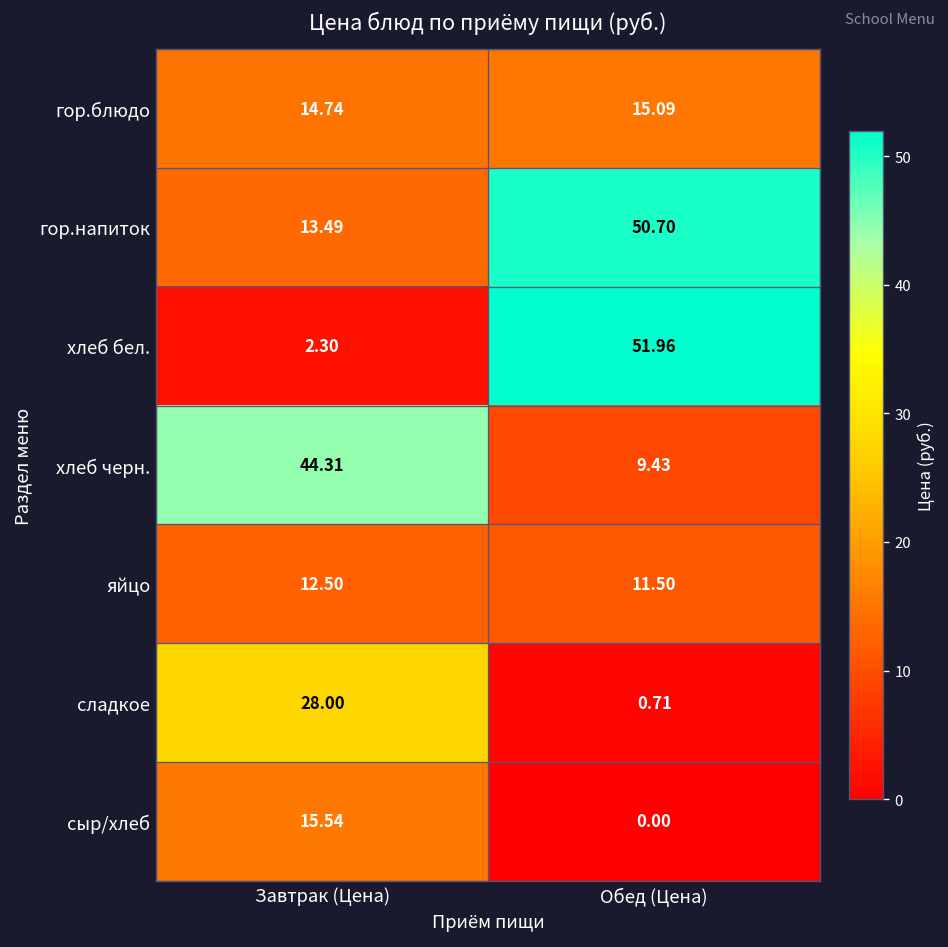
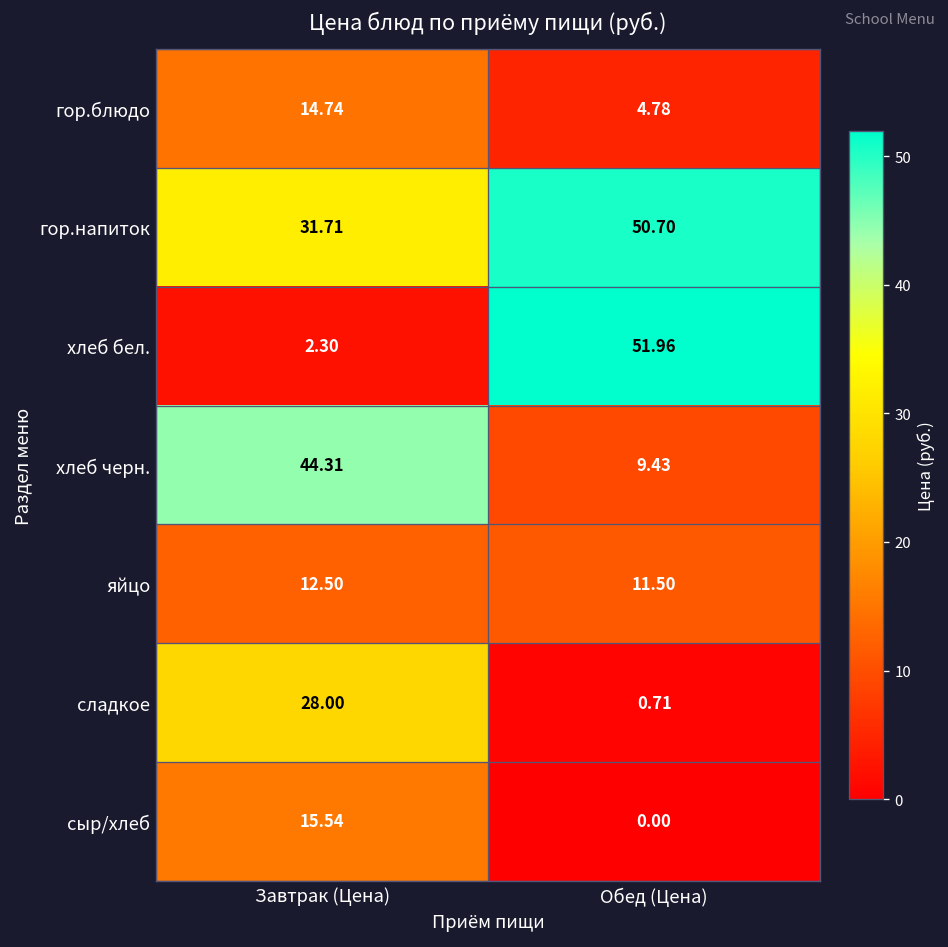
гор.блюдо, Обед (Цена): 15.09 -> 4.78
гор.напиток, Завтрак (Цена): 13.49 -> 31.71
